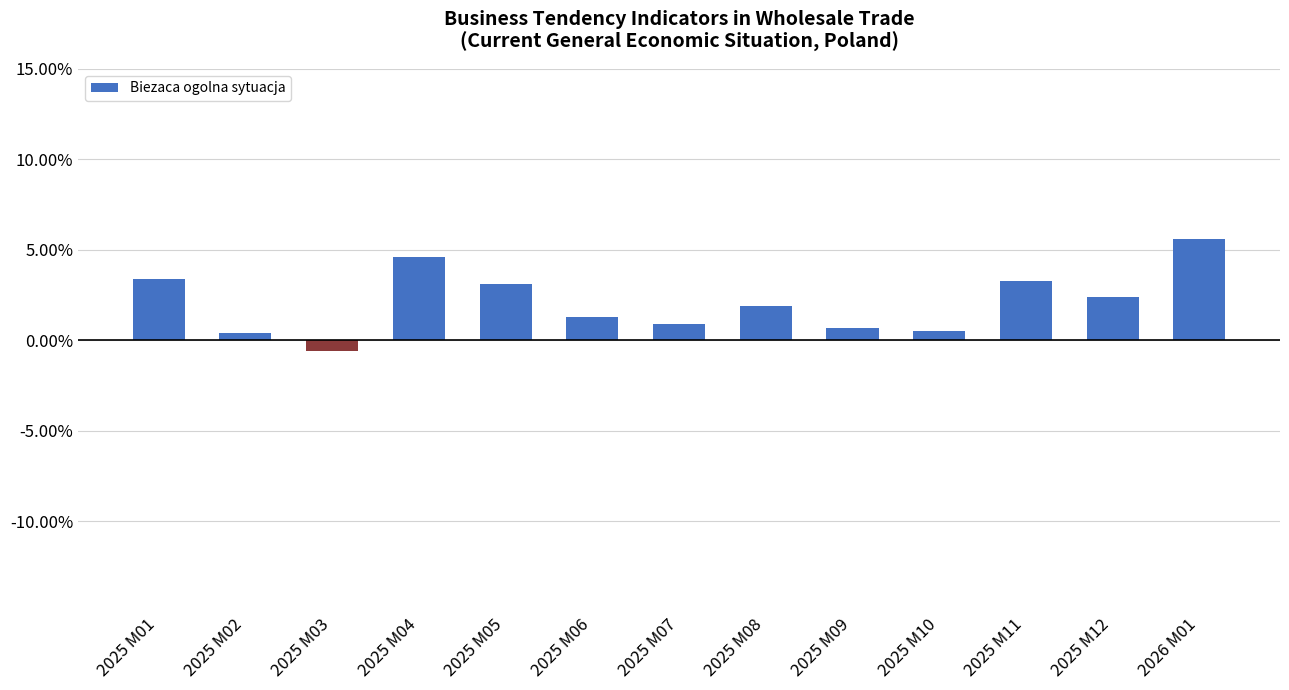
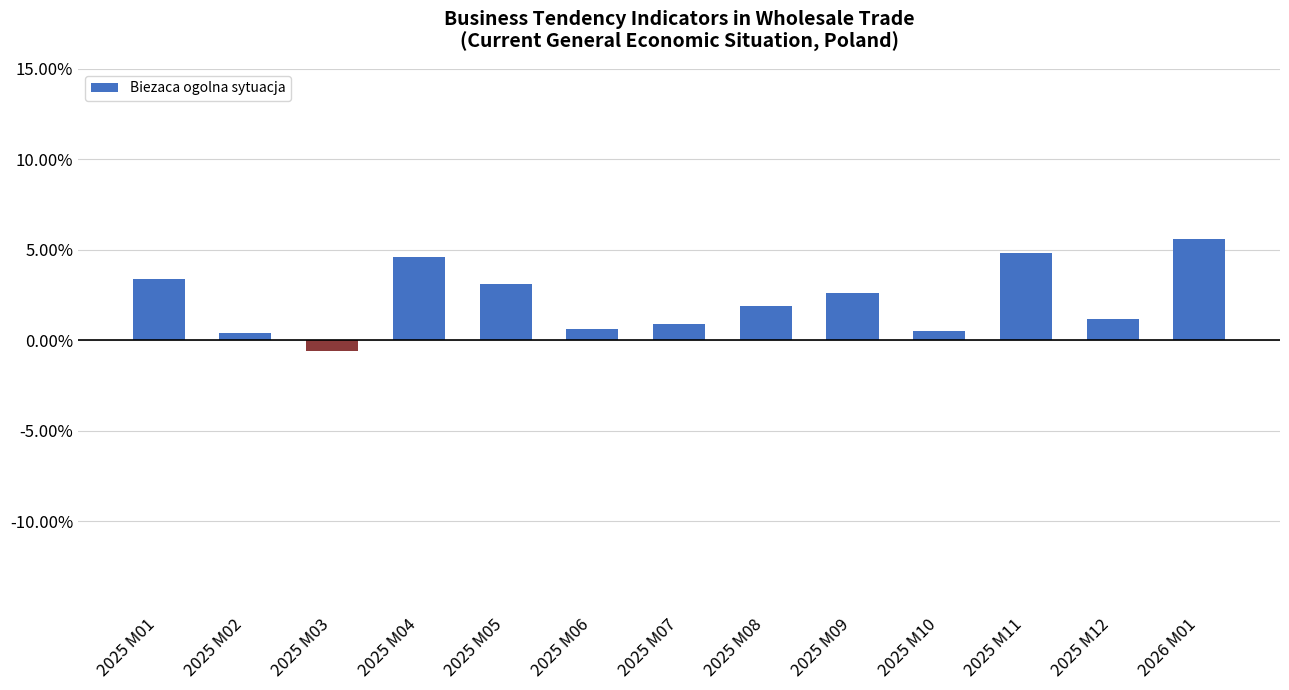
2025 M06: 1.3% -> 0.6%
2025 M09: 0.7% -> 2.6%
2025 M11: 3.3% -> 4.8%
2025 M12: 2.4% -> 1.2%
